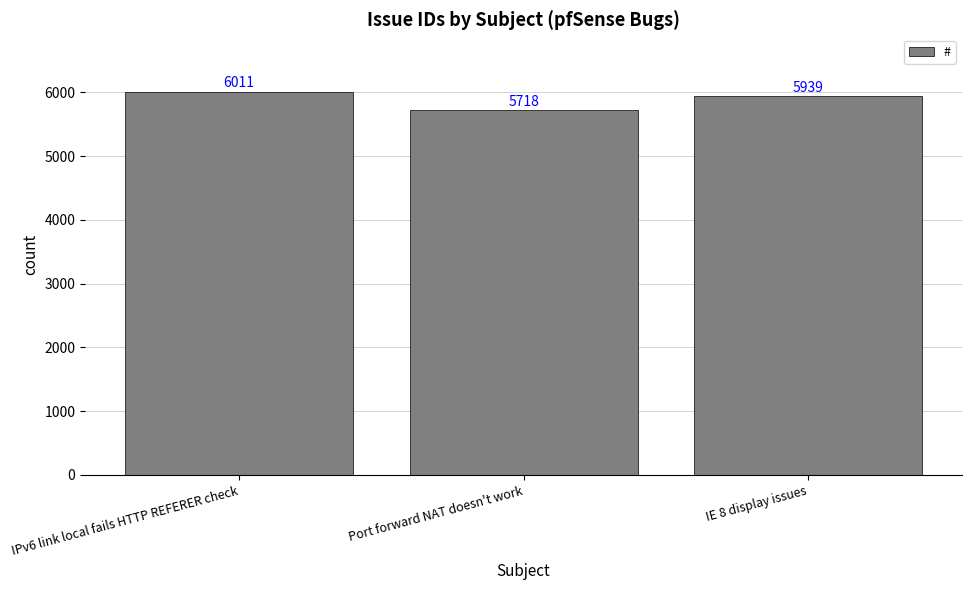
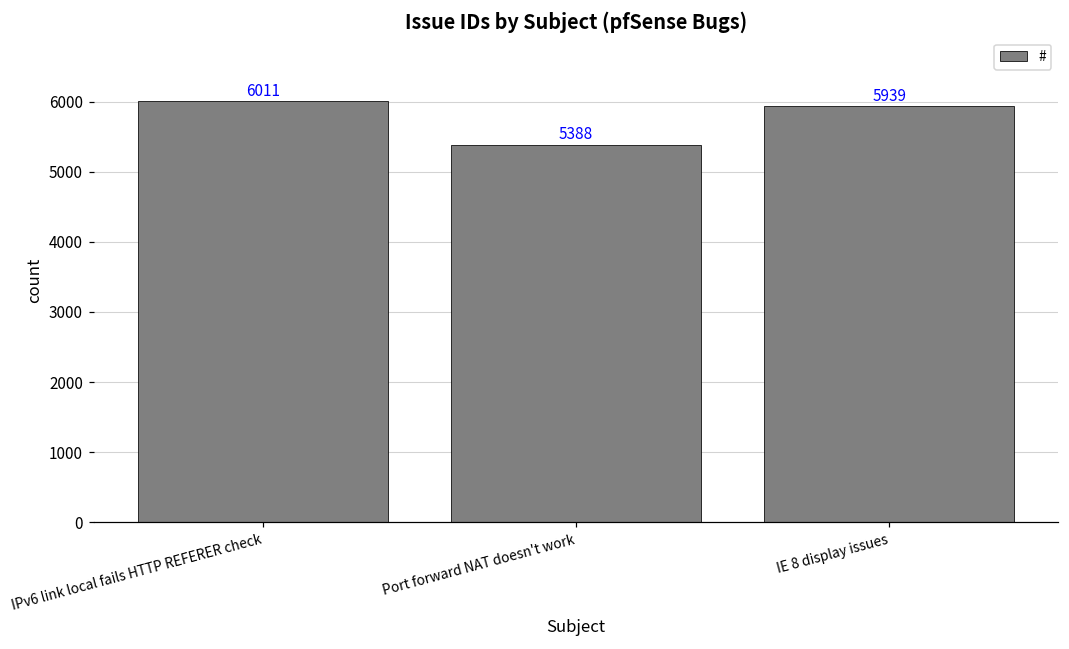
Port forward NAT doesn't work: 5718 -> 5388
